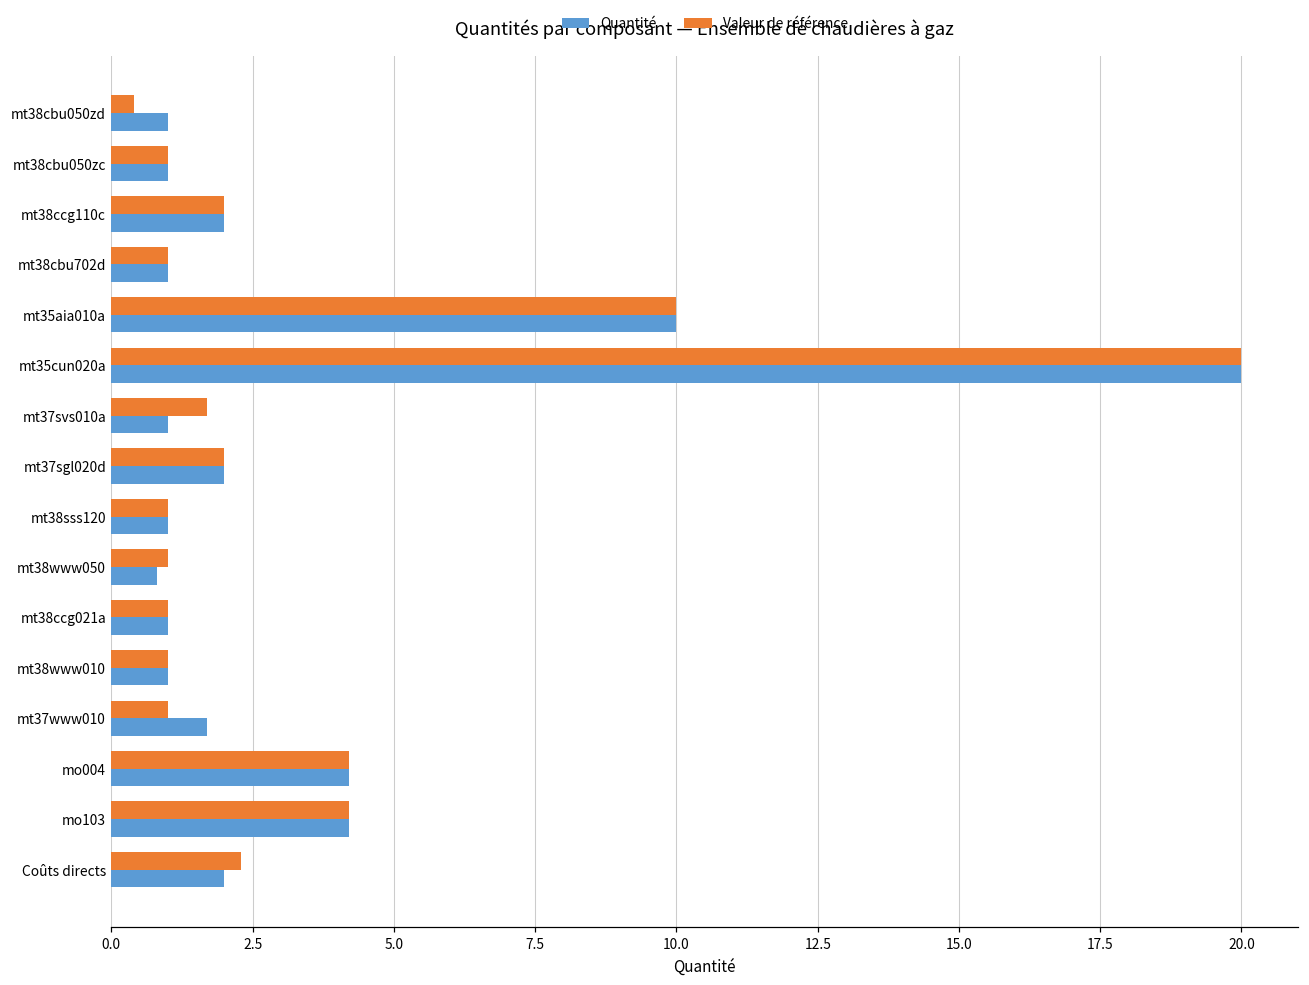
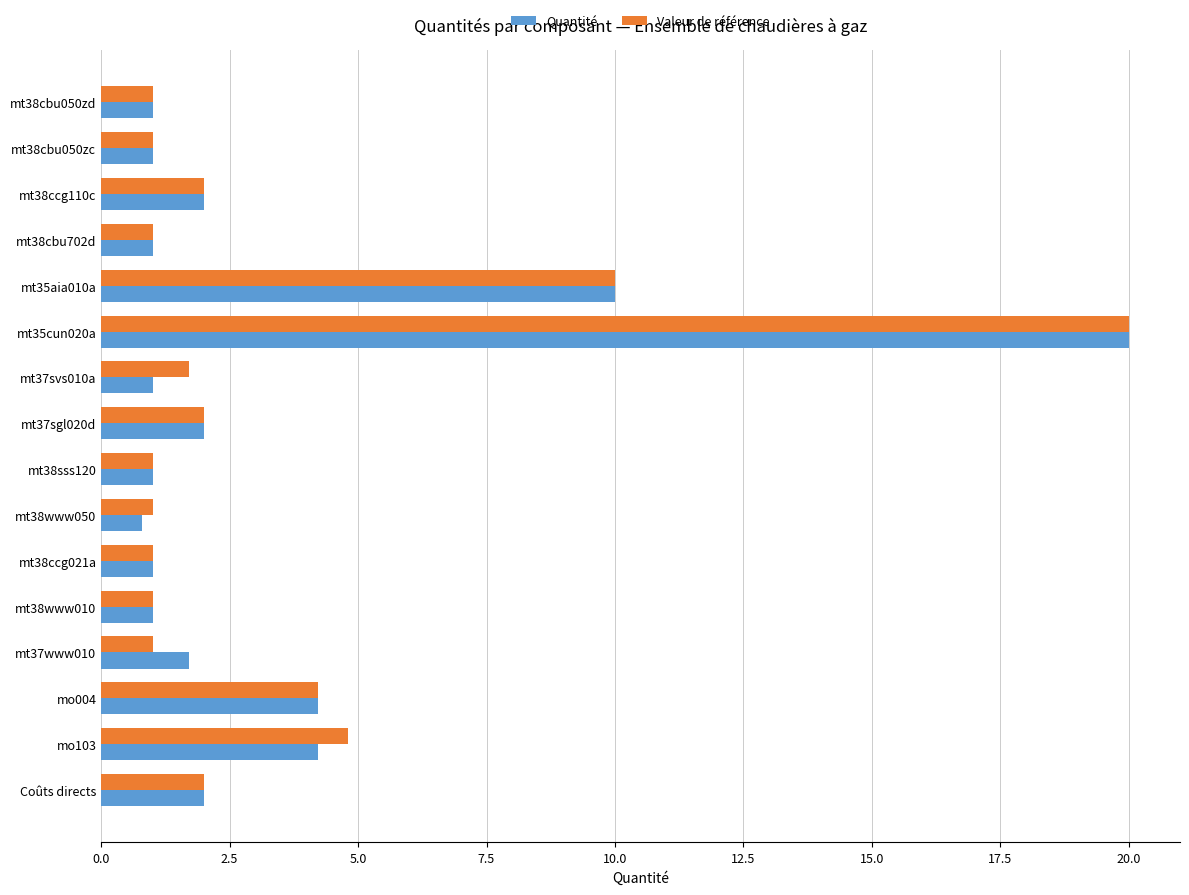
Valeur de référence, mt38cbu050zd: 0.4 -> 1.0
Valeur de référence, mo103: 4.2 -> 4.8
Valeur de référence, Coûts directs: 2.3 -> 2.0
